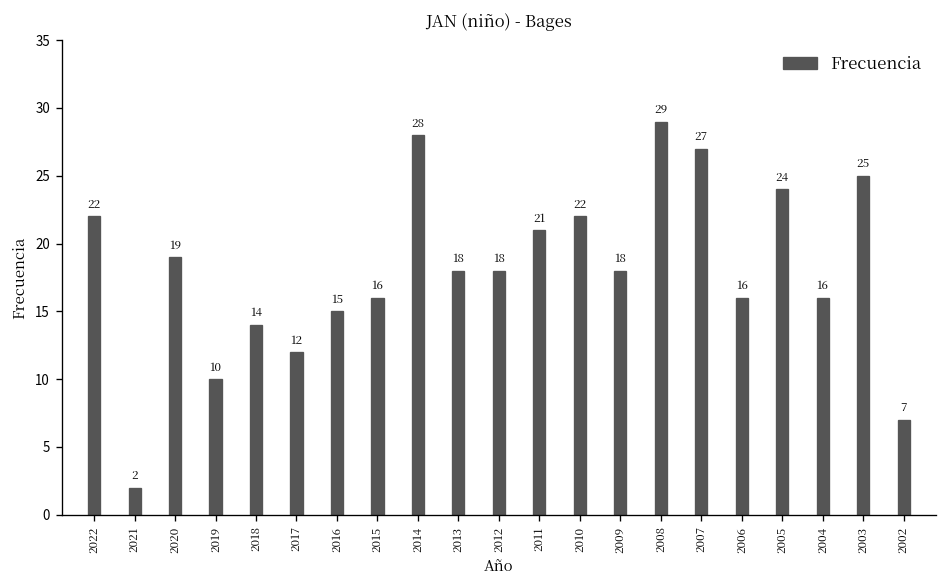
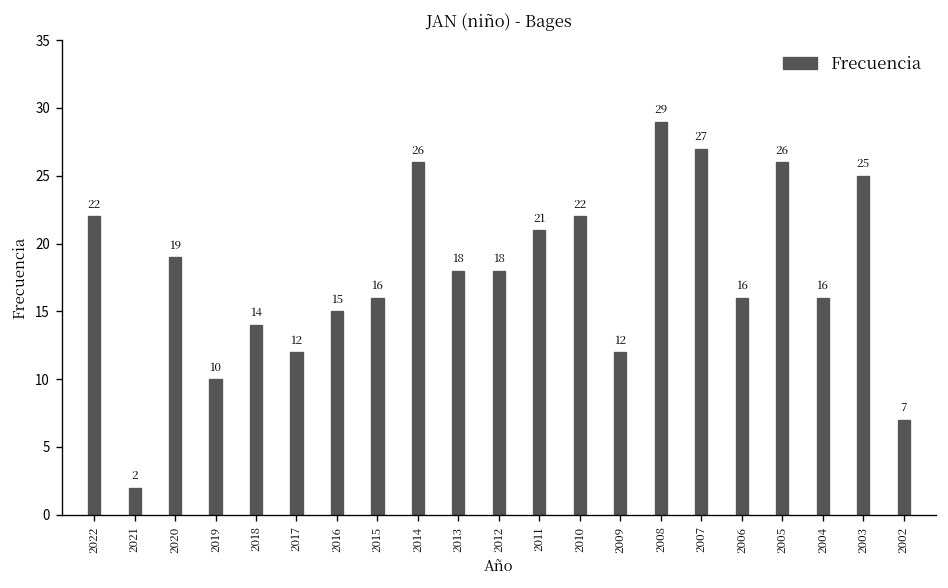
2014: 28 -> 26
2009: 18 -> 12
2005: 24 -> 26
